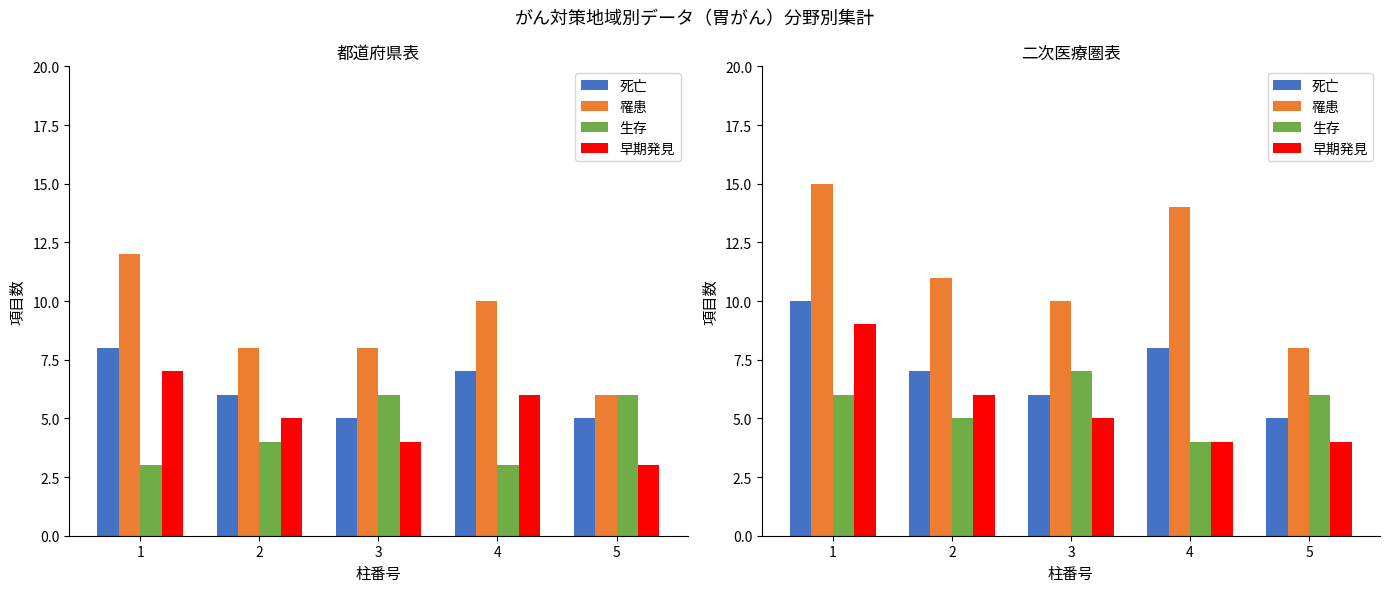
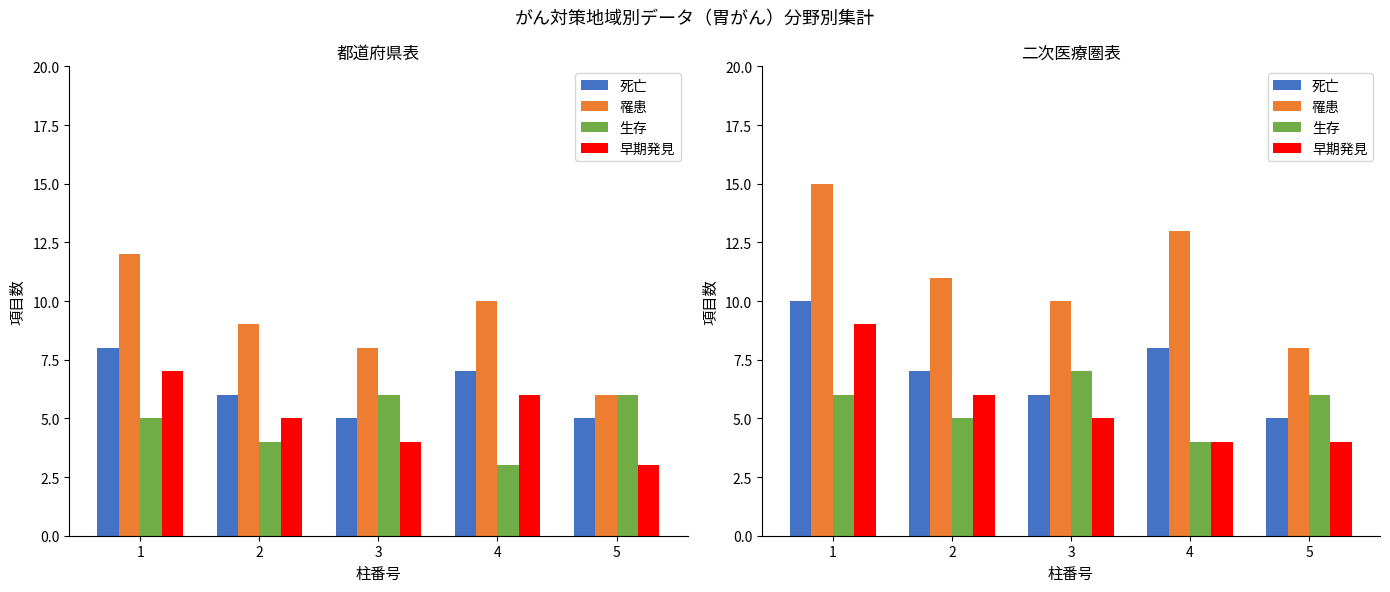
都道府県表, 生存, 1: 3 -> 5
都道府県表, 罹患, 2: 8 -> 9
二次医療圏表, 罹患, 4: 14 -> 13
